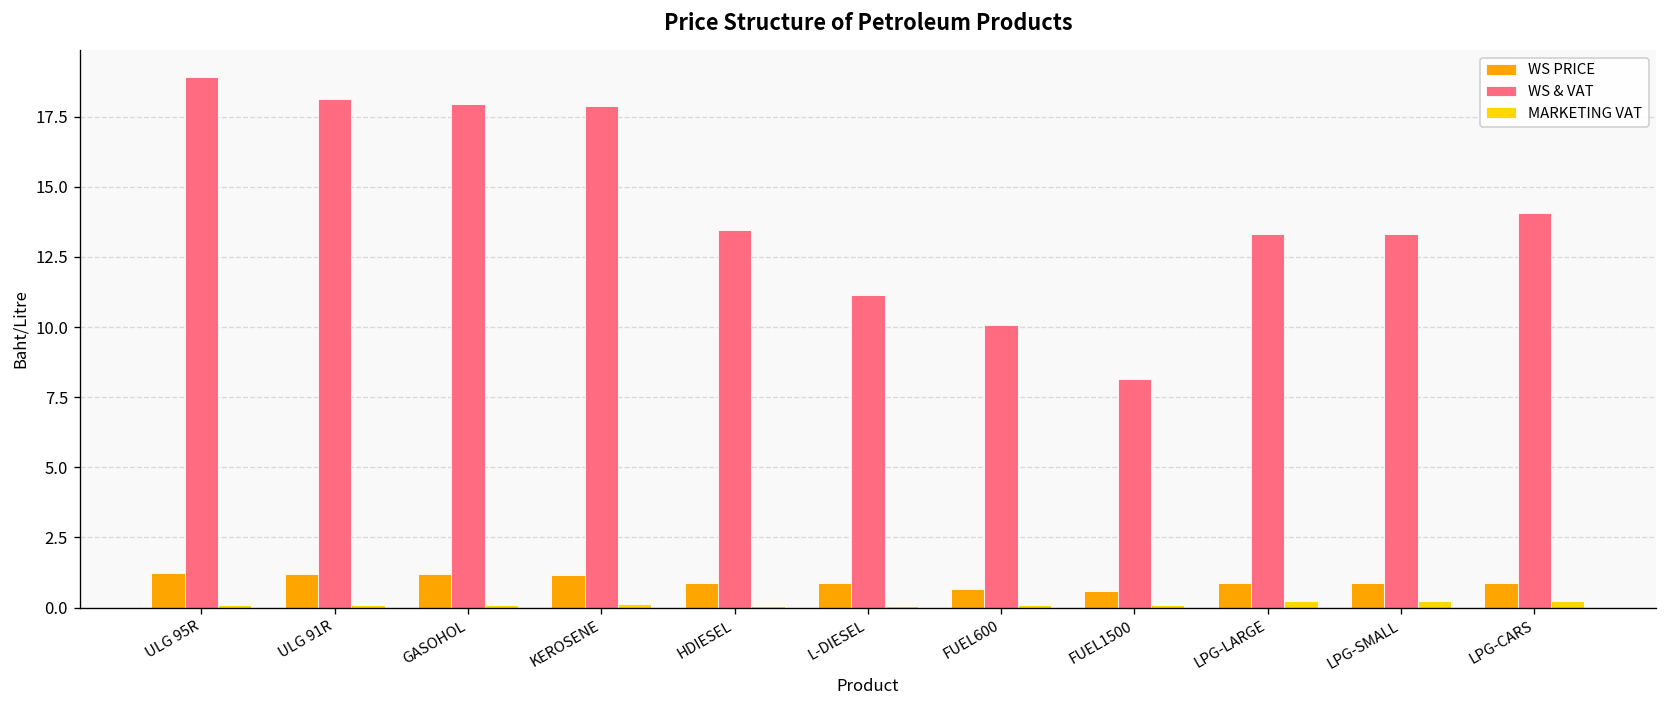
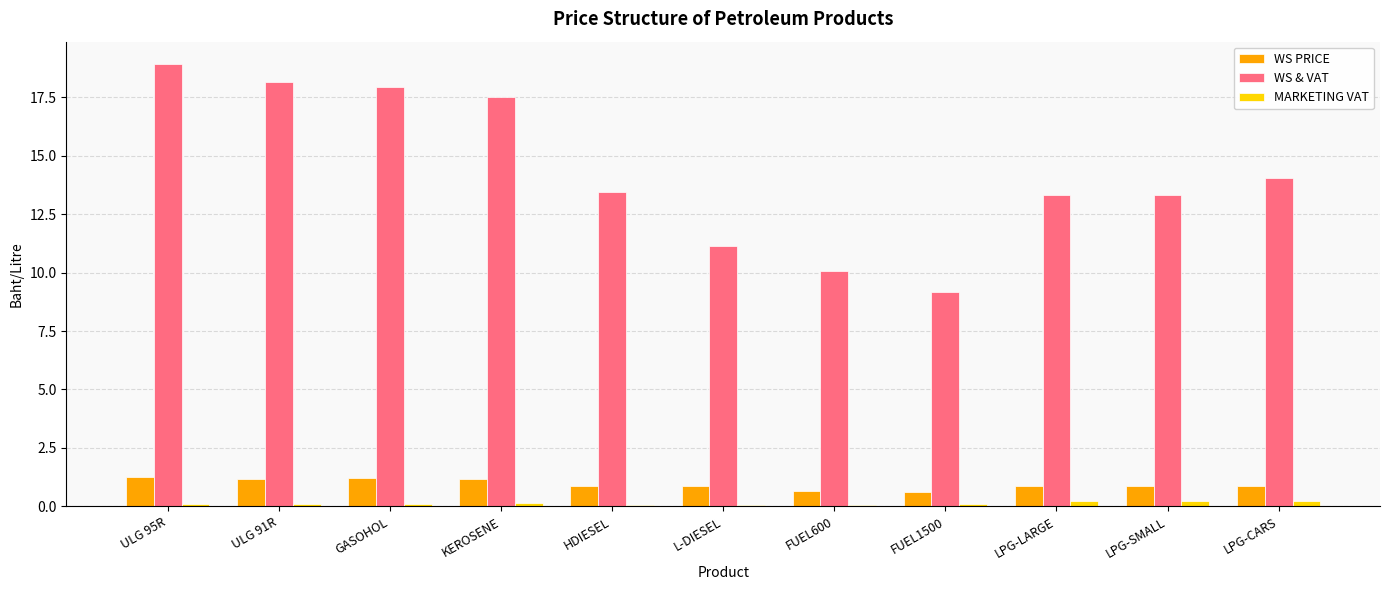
WS & VAT, KEROSENE: 17.9 -> 17.5
WS & VAT, FUEL1500: 8.2 -> 9.2
